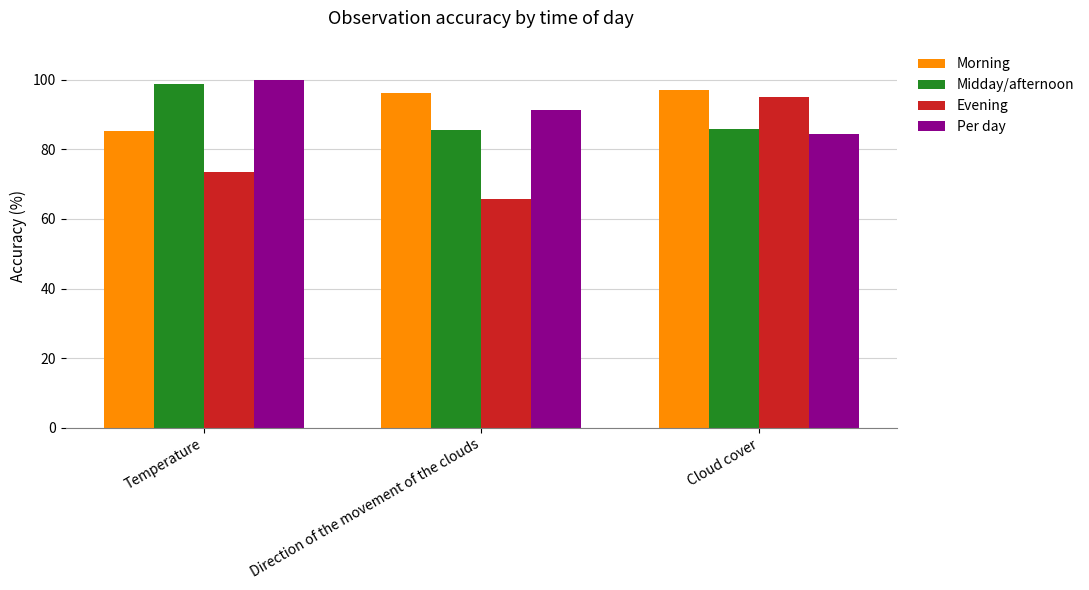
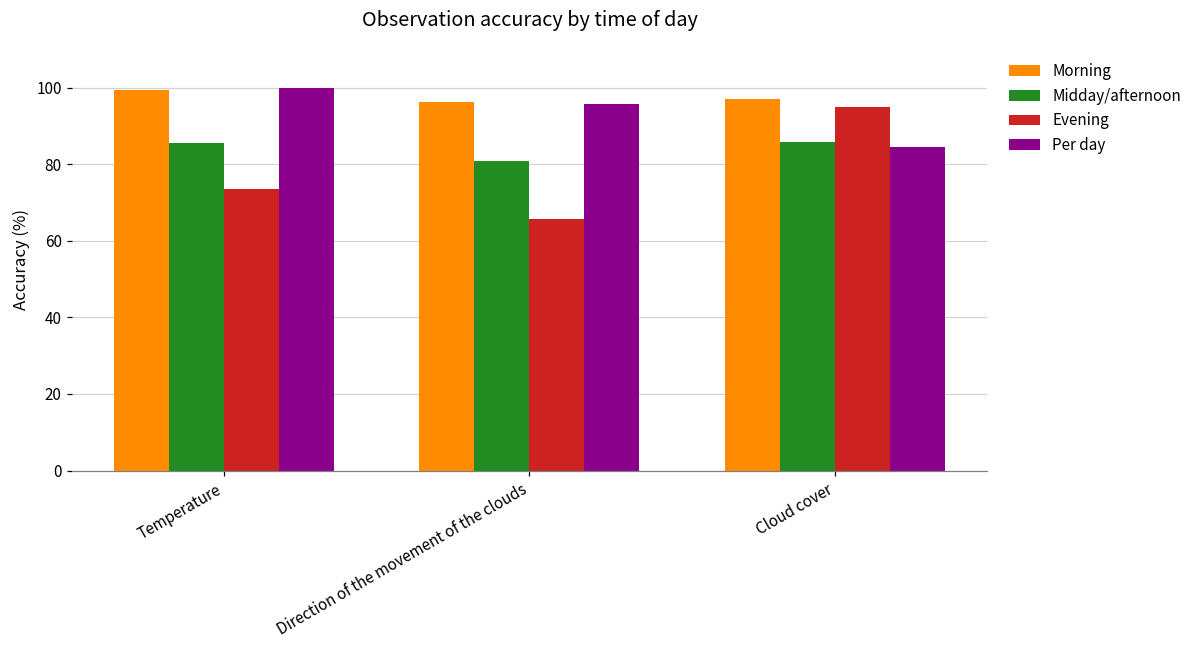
Morning, Temperature: 85 -> 99
Midday/afternoon, Temperature: 99 -> 86
Midday/afternoon, Direction of the movement of the clouds: 86 -> 81
Per day, Direction of the movement of the clouds: 91 -> 96
